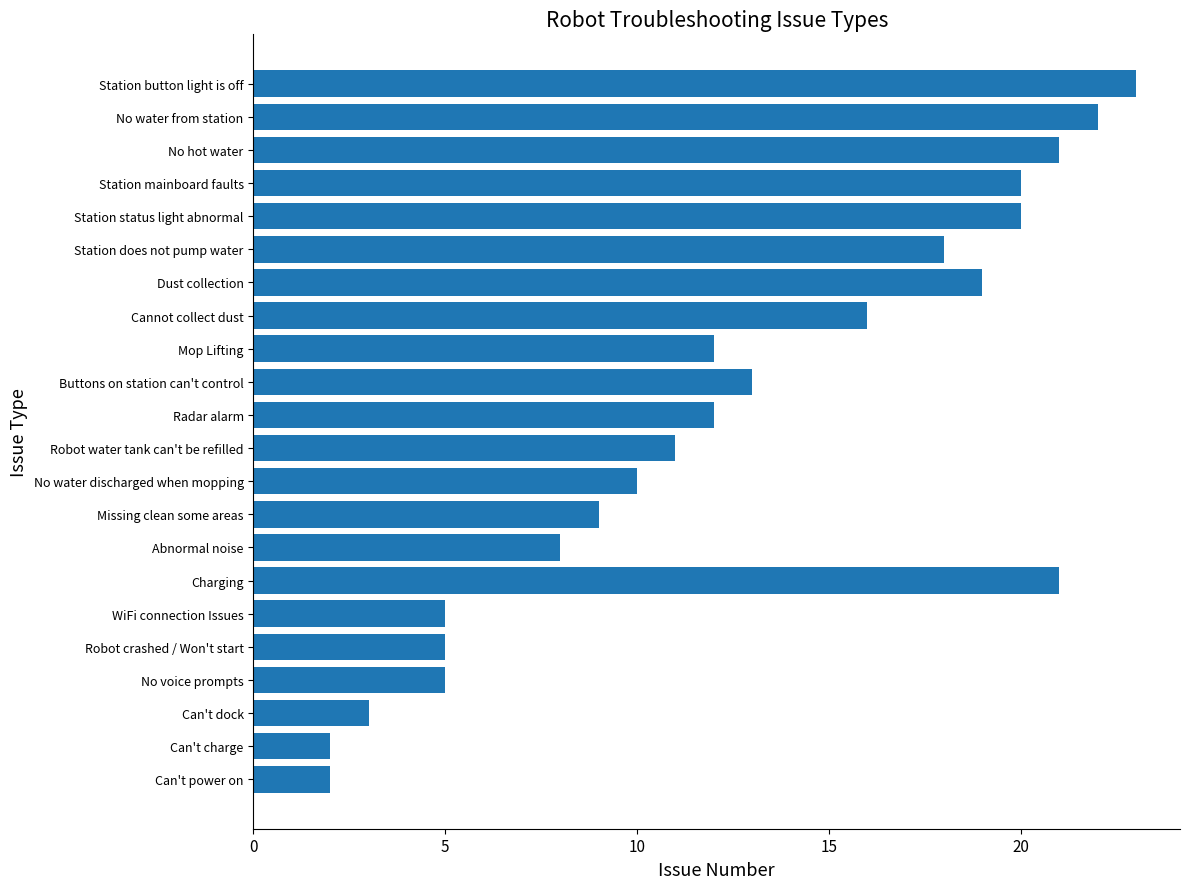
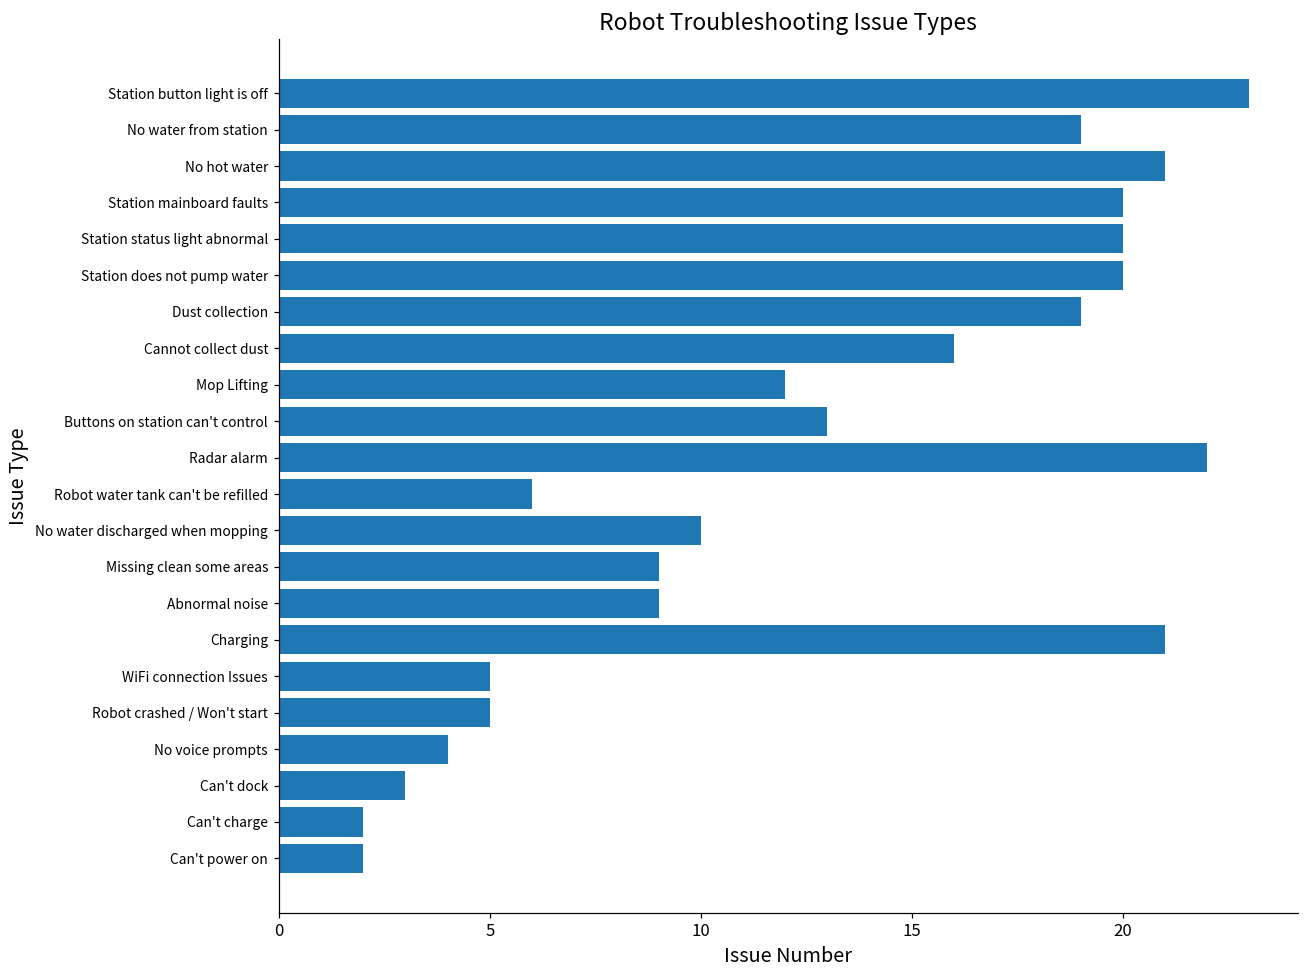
No water from station: 22 -> 19
Station does not pump water: 18 -> 20
Radar alarm: 12 -> 22
Robot water tank can't be refilled: 11 -> 6
Abnormal noise: 8 -> 9
No voice prompts: 5 -> 4
